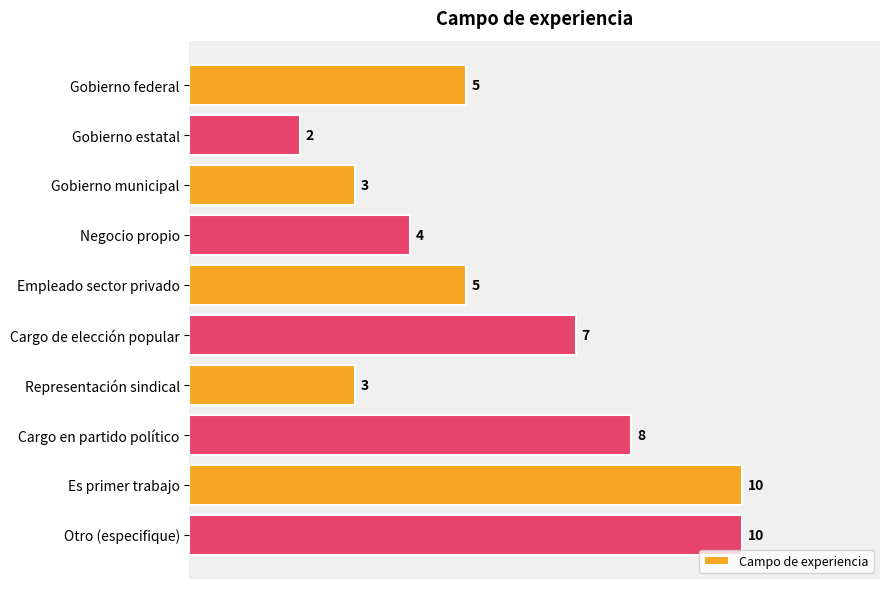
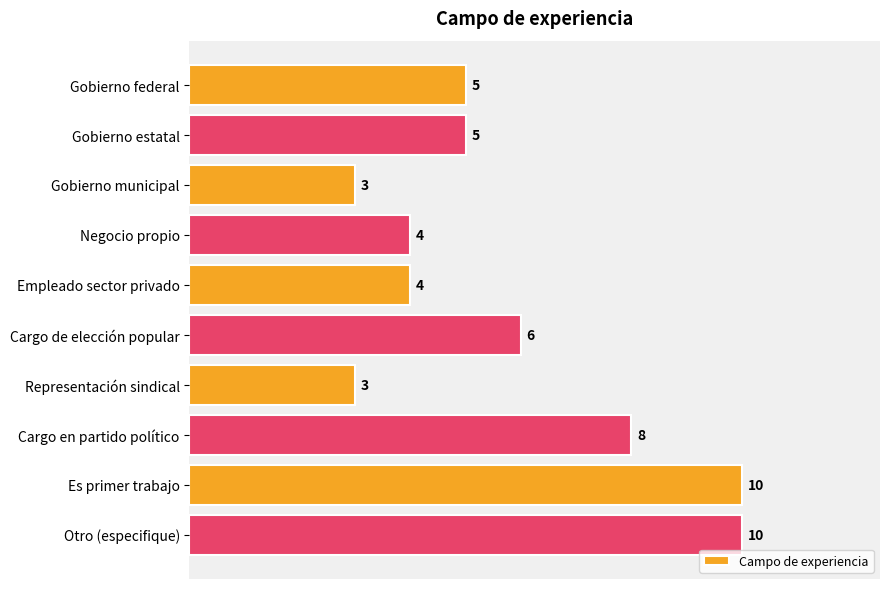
Gobierno estatal: 2 -> 5
Empleado sector privado: 5 -> 4
Cargo de elección popular: 7 -> 6
